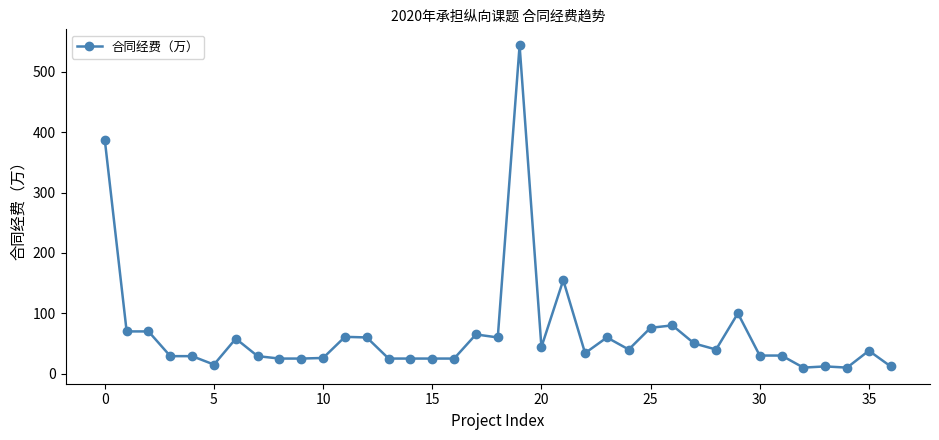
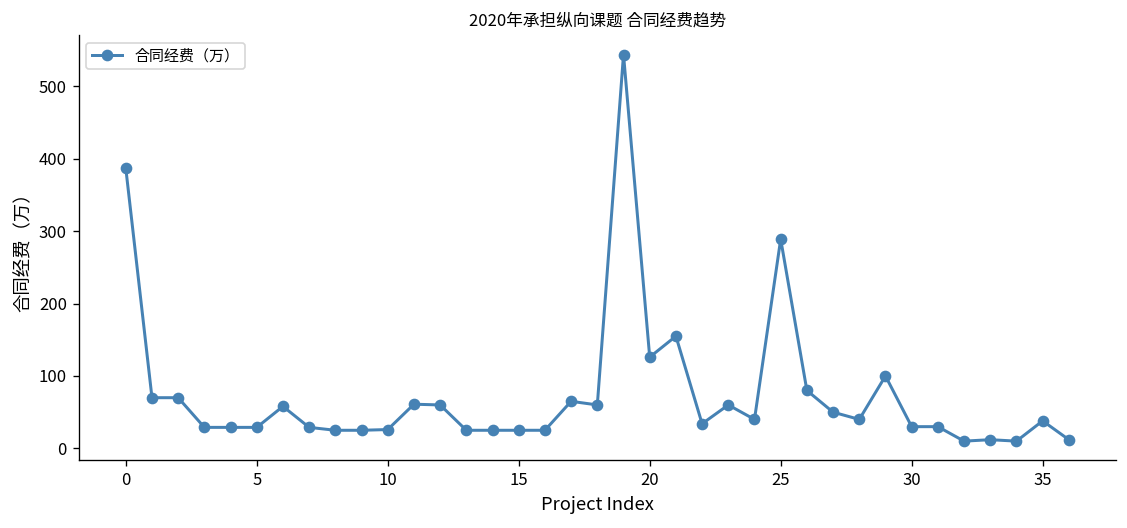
5: 20 -> 30
20: 40 -> 130
25: 80 -> 290
